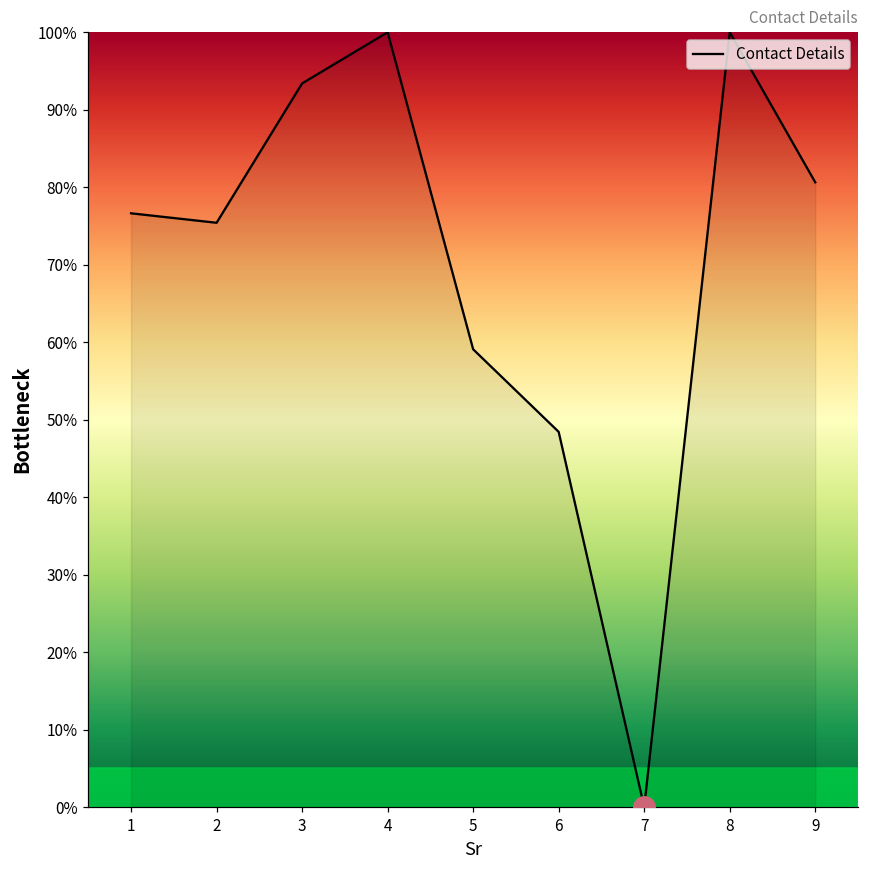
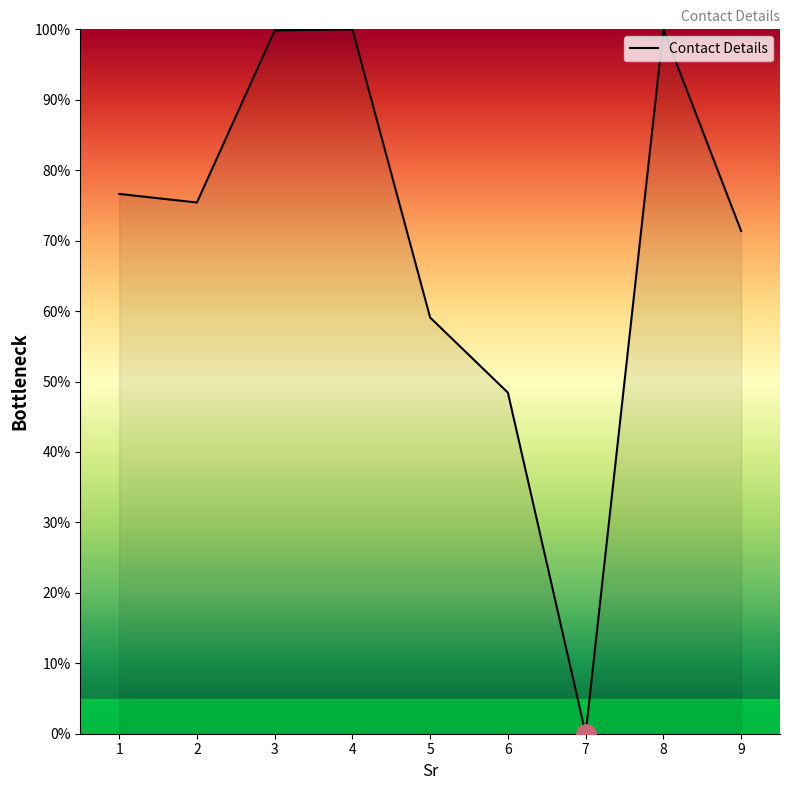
Contact Details, 3: 93% -> 100%
Contact Details, 9: 81% -> 71%
